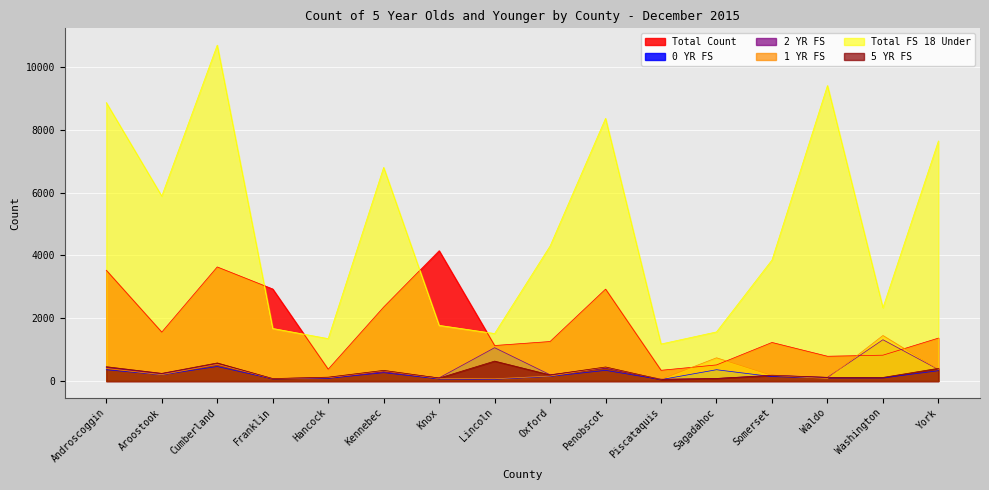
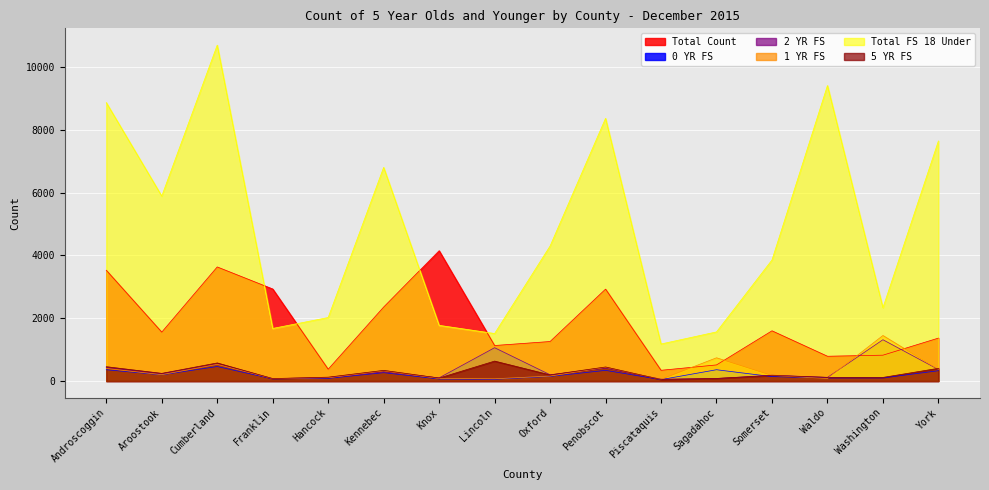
Total FS 18 Under, Hancock: 1300 -> 2000
Total Count, Somerset: 1200 -> 1600
